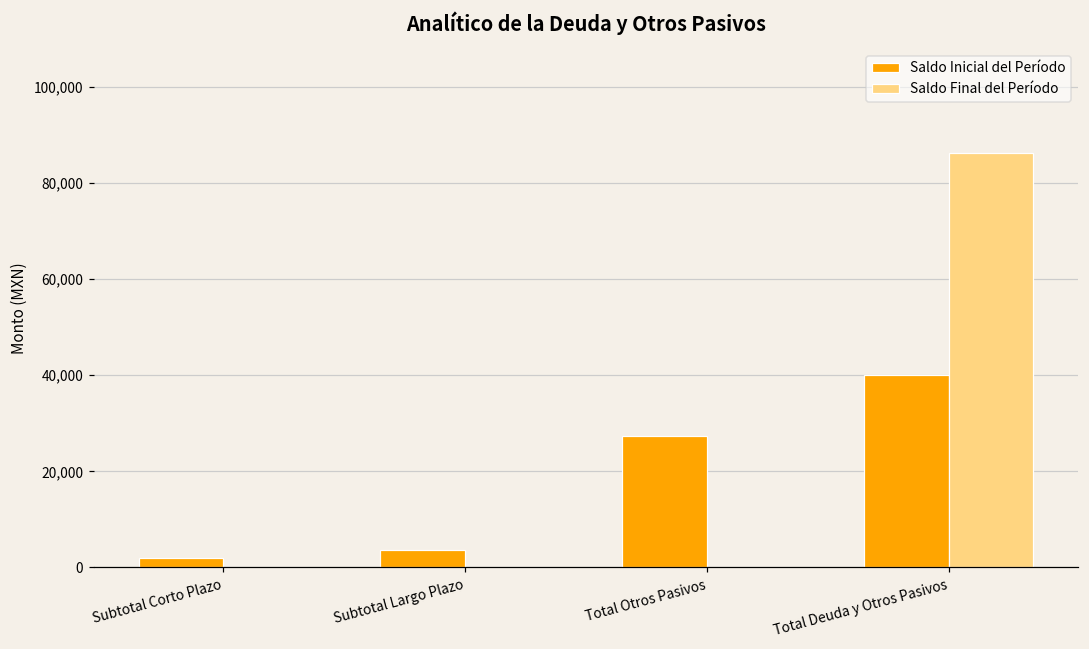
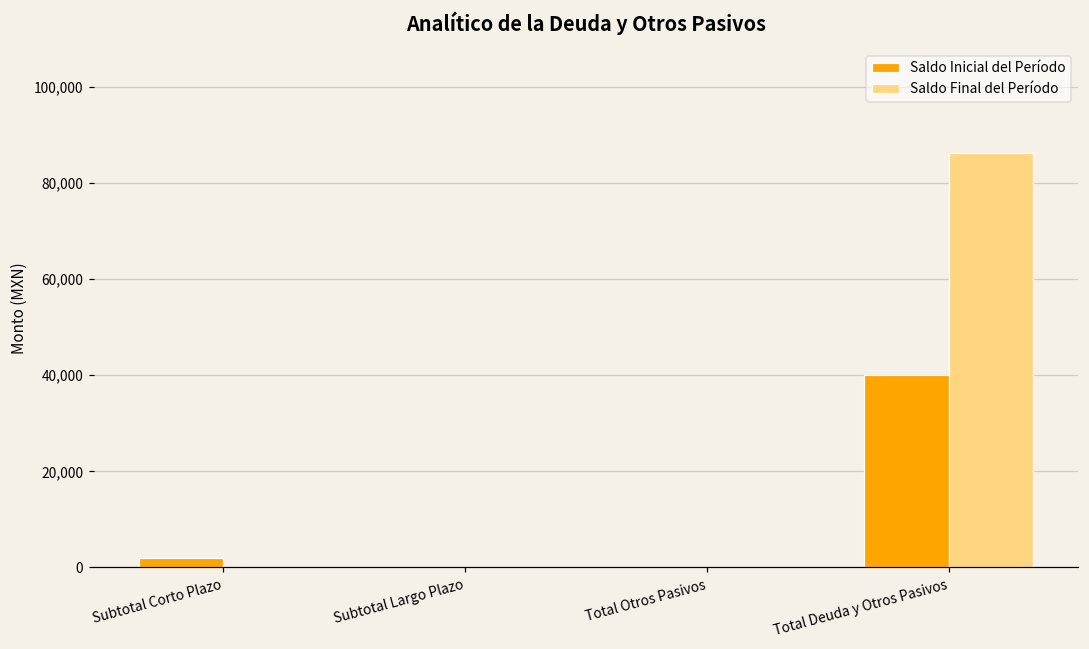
Saldo Inicial del Período, Subtotal Largo Plazo: 4,000 -> 0
Saldo Inicial del Período, Total Otros Pasivos: 27,000 -> 0
